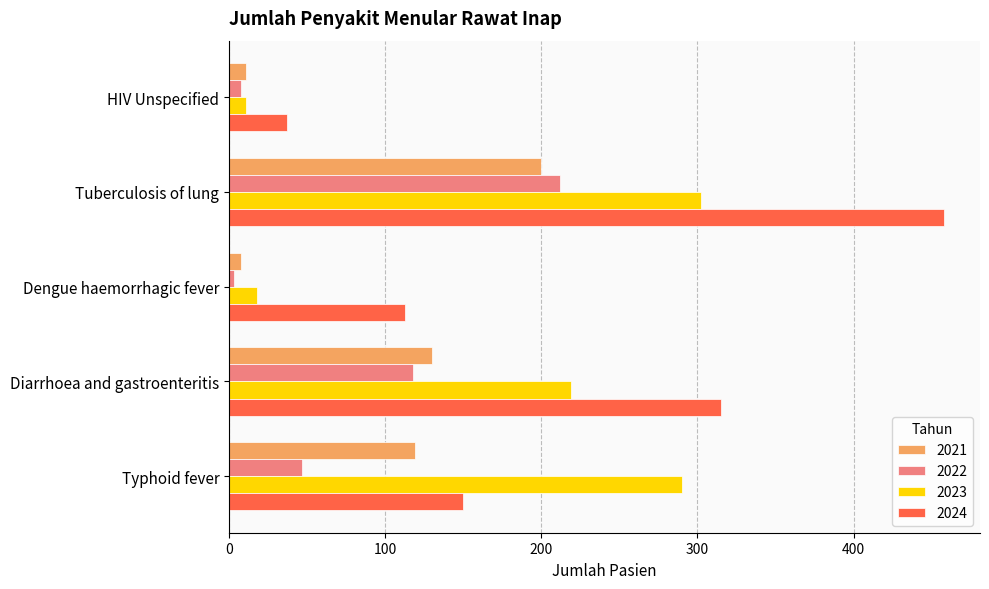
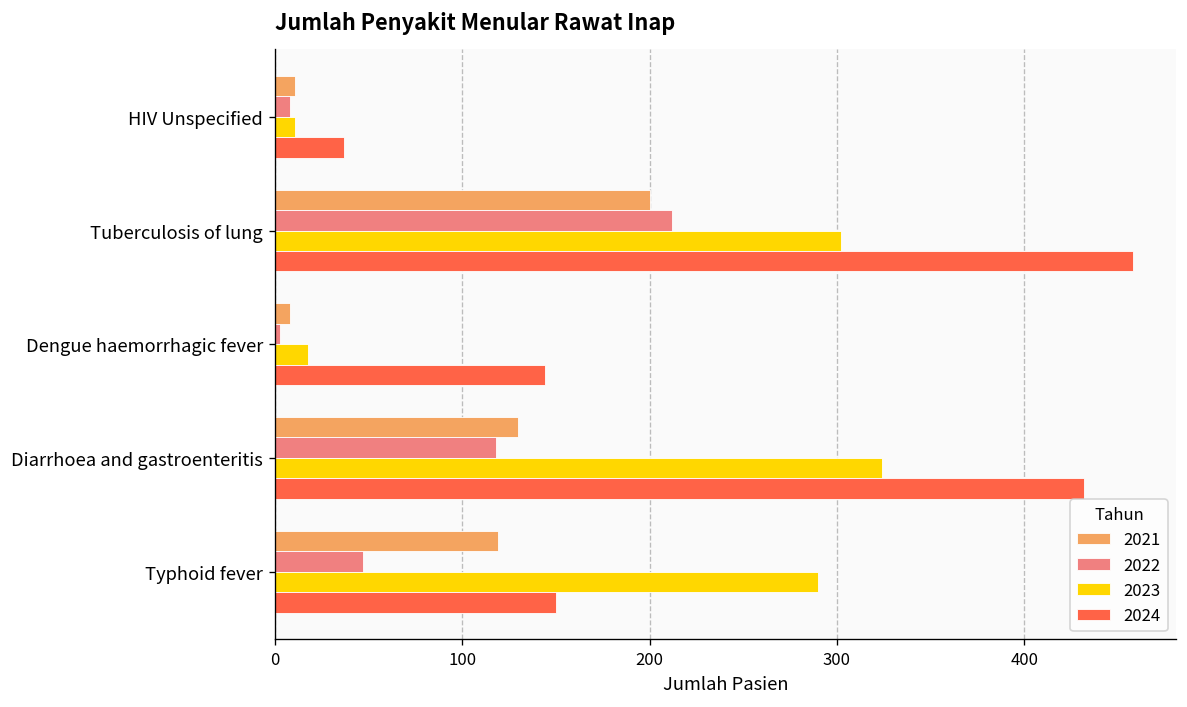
2024, Dengue haemorrhagic fever: 113 -> 144
2023, Diarrhoea and gastroenteritis: 219 -> 324
2024, Diarrhoea and gastroenteritis: 315 -> 432
